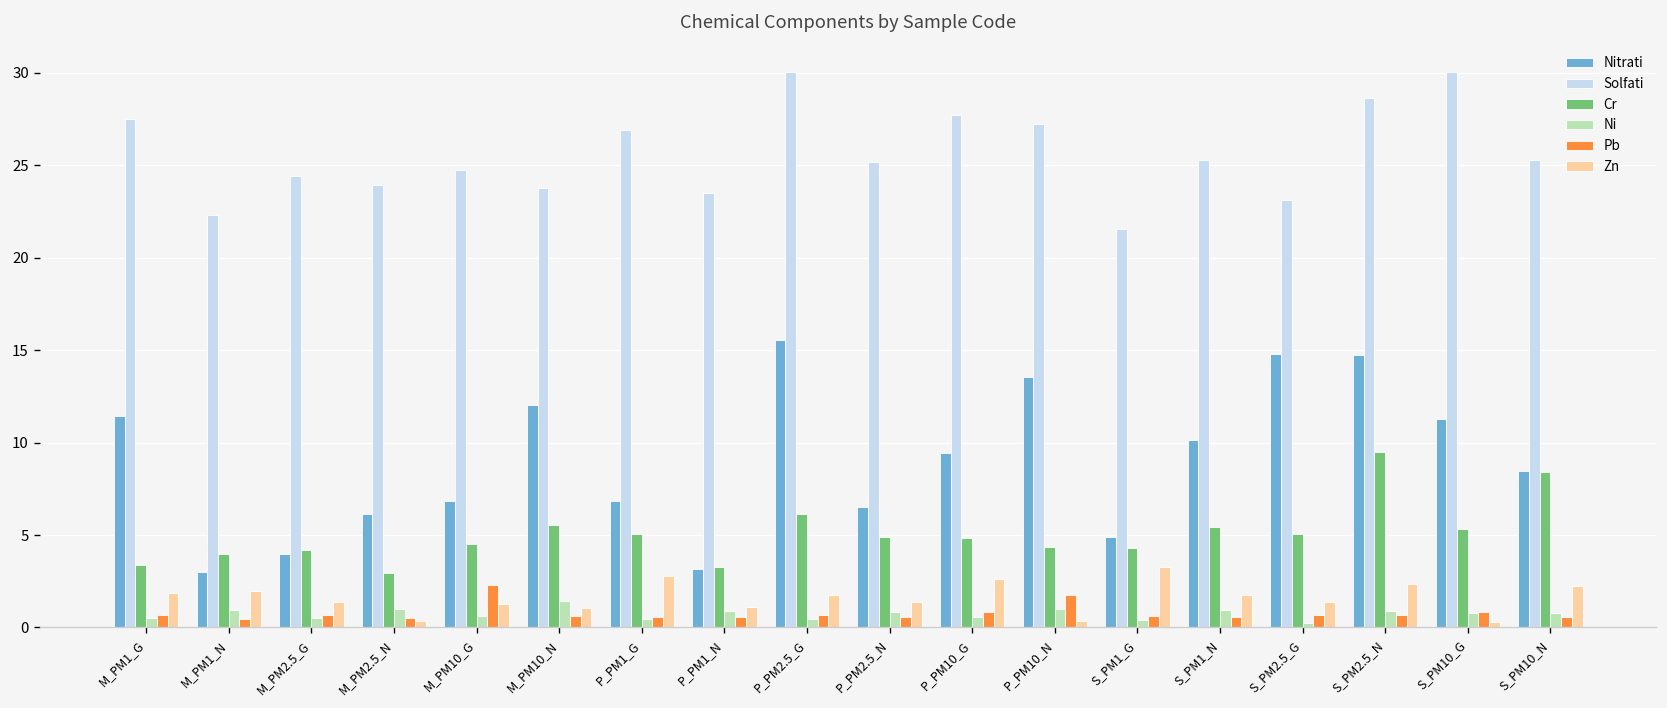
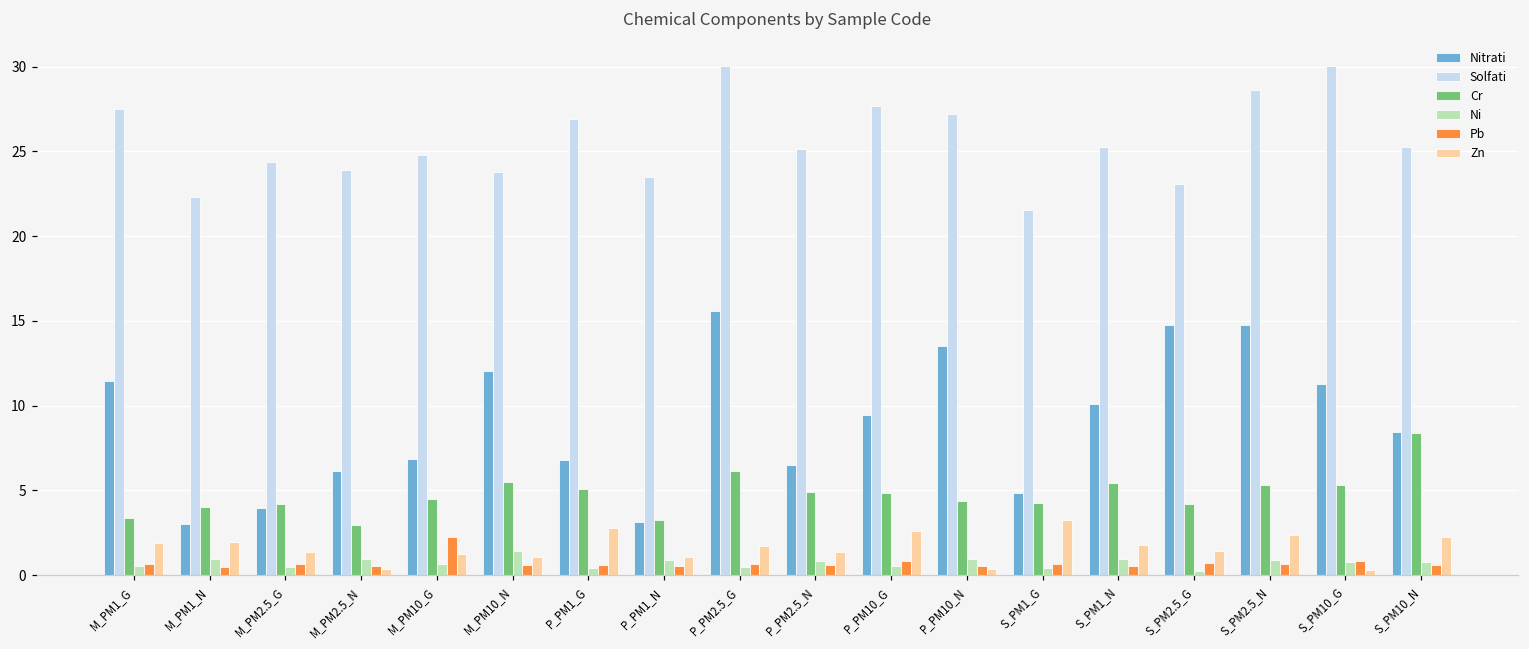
Pb, P_PM10_N: 1.8 -> 0.5
Cr, S_PM2.5_G: 5.1 -> 4.2
Cr, S_PM2.5_N: 9.5 -> 5.3
